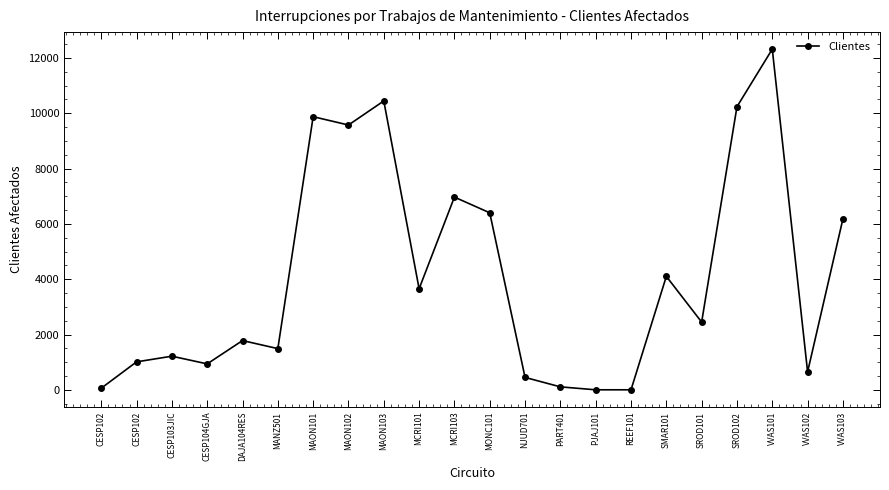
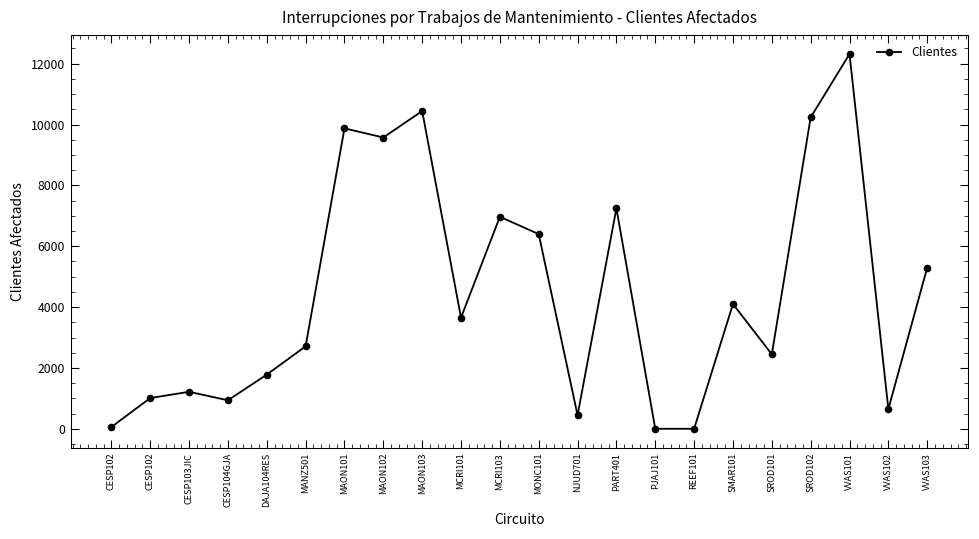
MANZ501: 1500 -> 2700
PART401: 100 -> 7200
VVAS103: 6200 -> 5300
